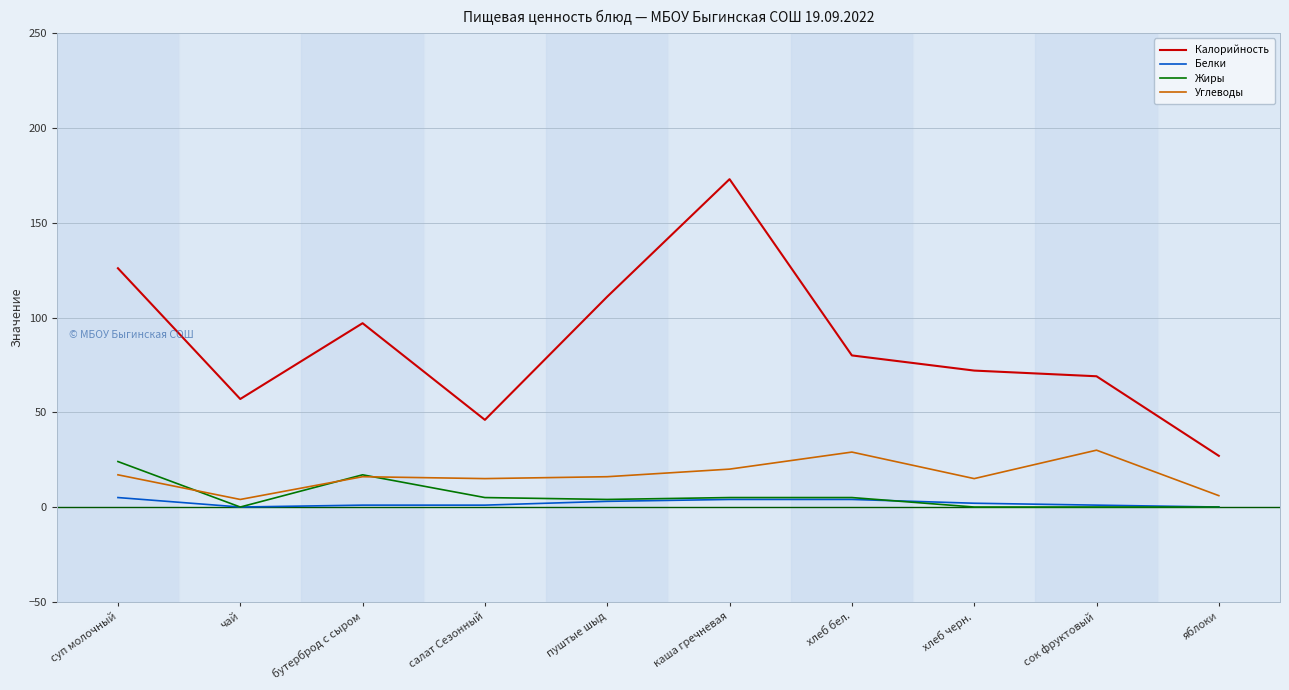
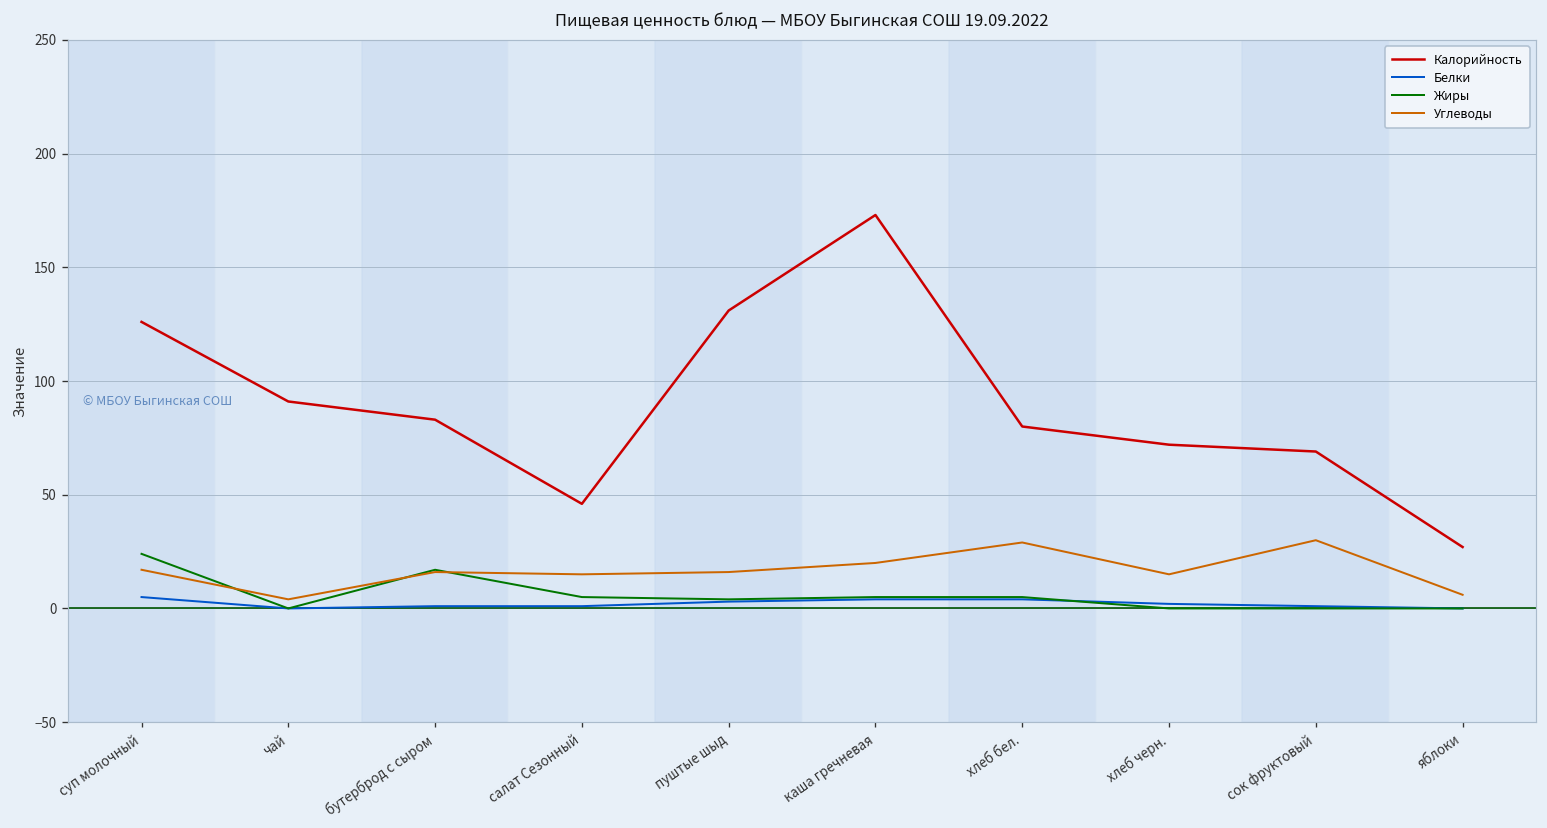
Калорийность, чай: 57 -> 91
Калорийность, бутерброд с сыром: 97 -> 83
Калорийность, пуштые шыд: 111 -> 131
